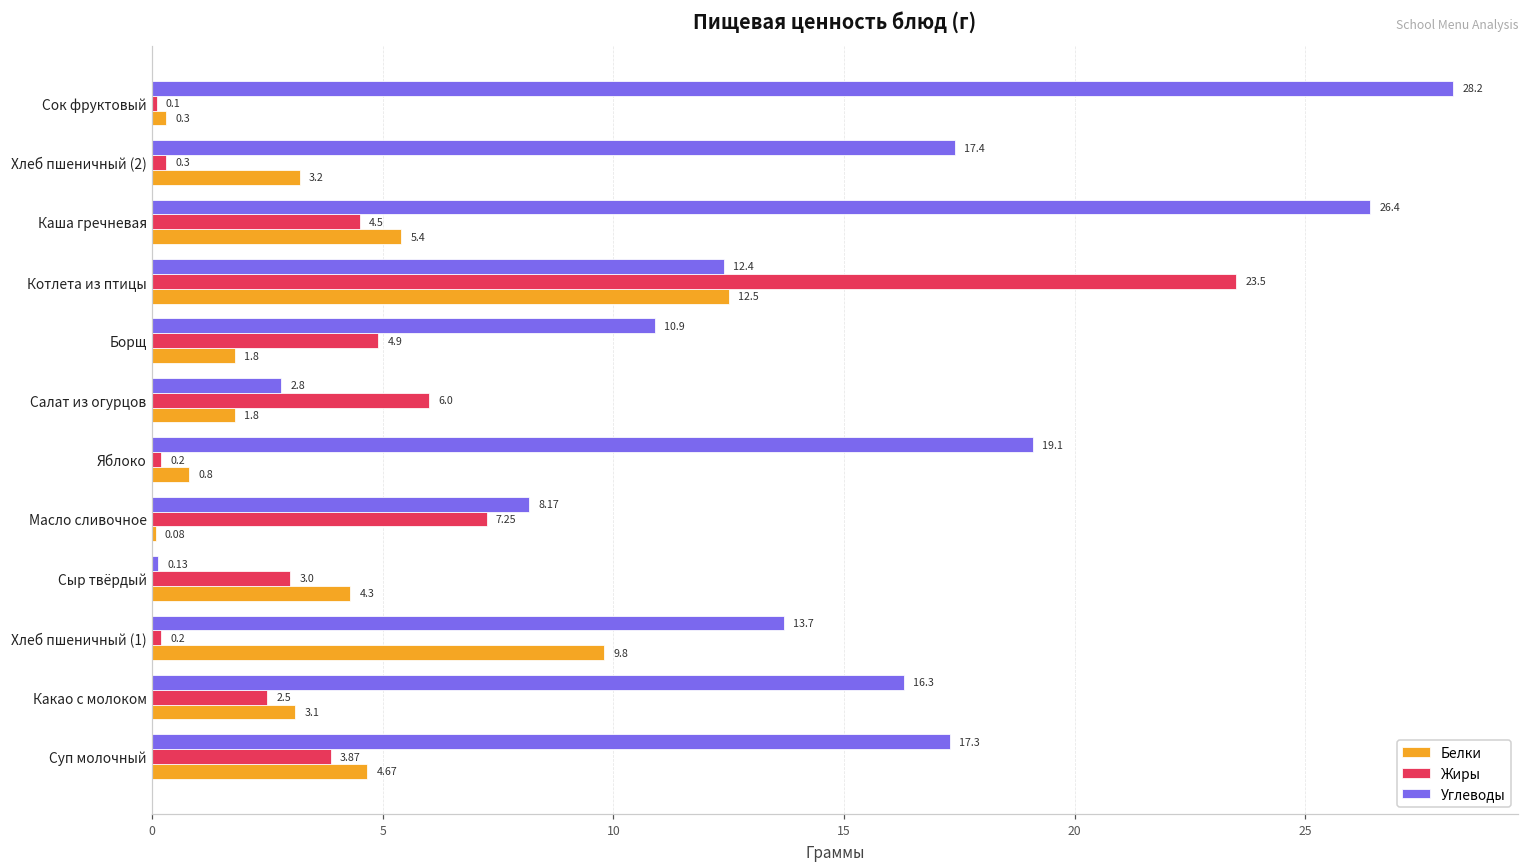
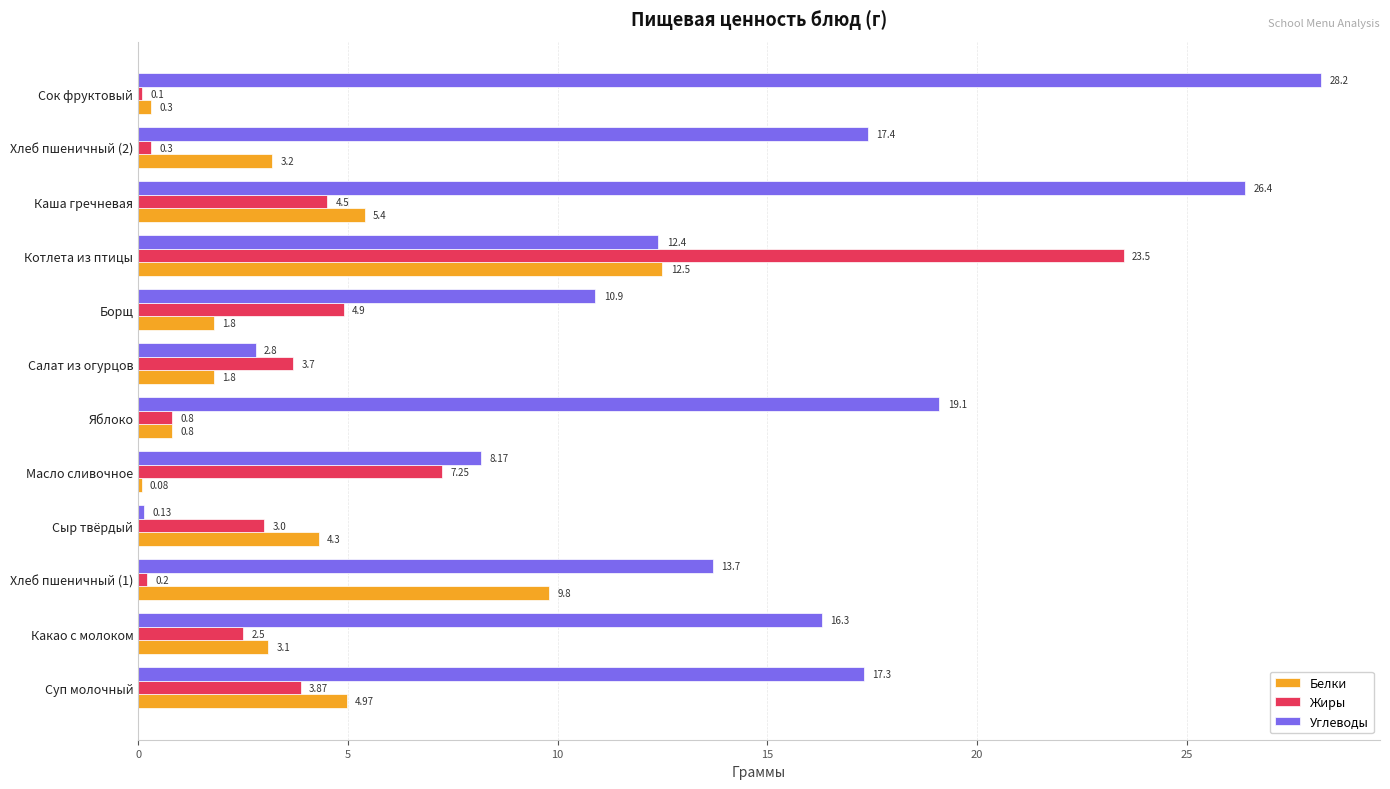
Жиры, Салат из огурцов: 6.0 -> 3.7
Жиры, Яблоко: 0.2 -> 0.8
Белки, Суп молочный: 4.67 -> 4.97
